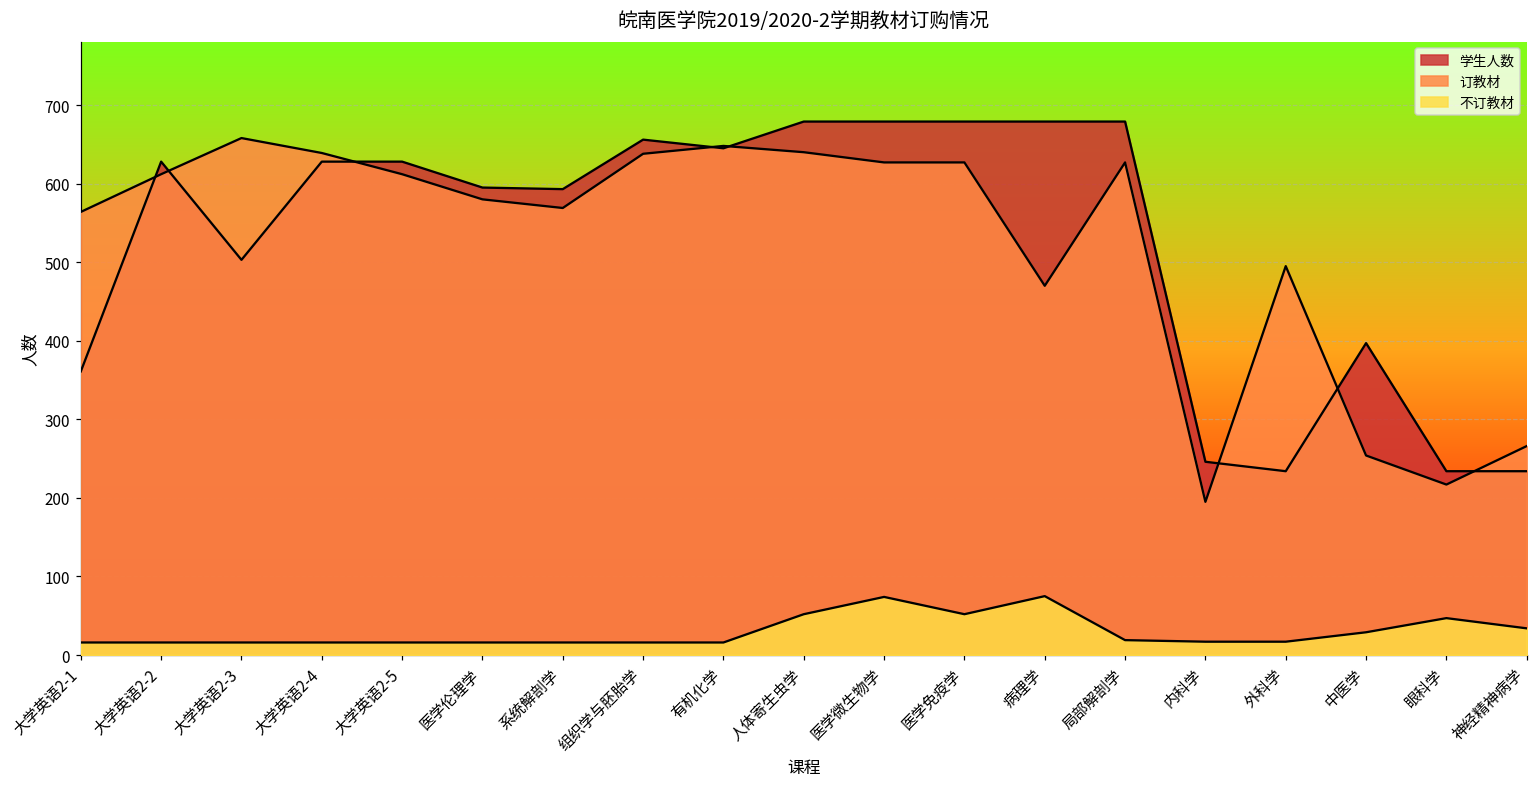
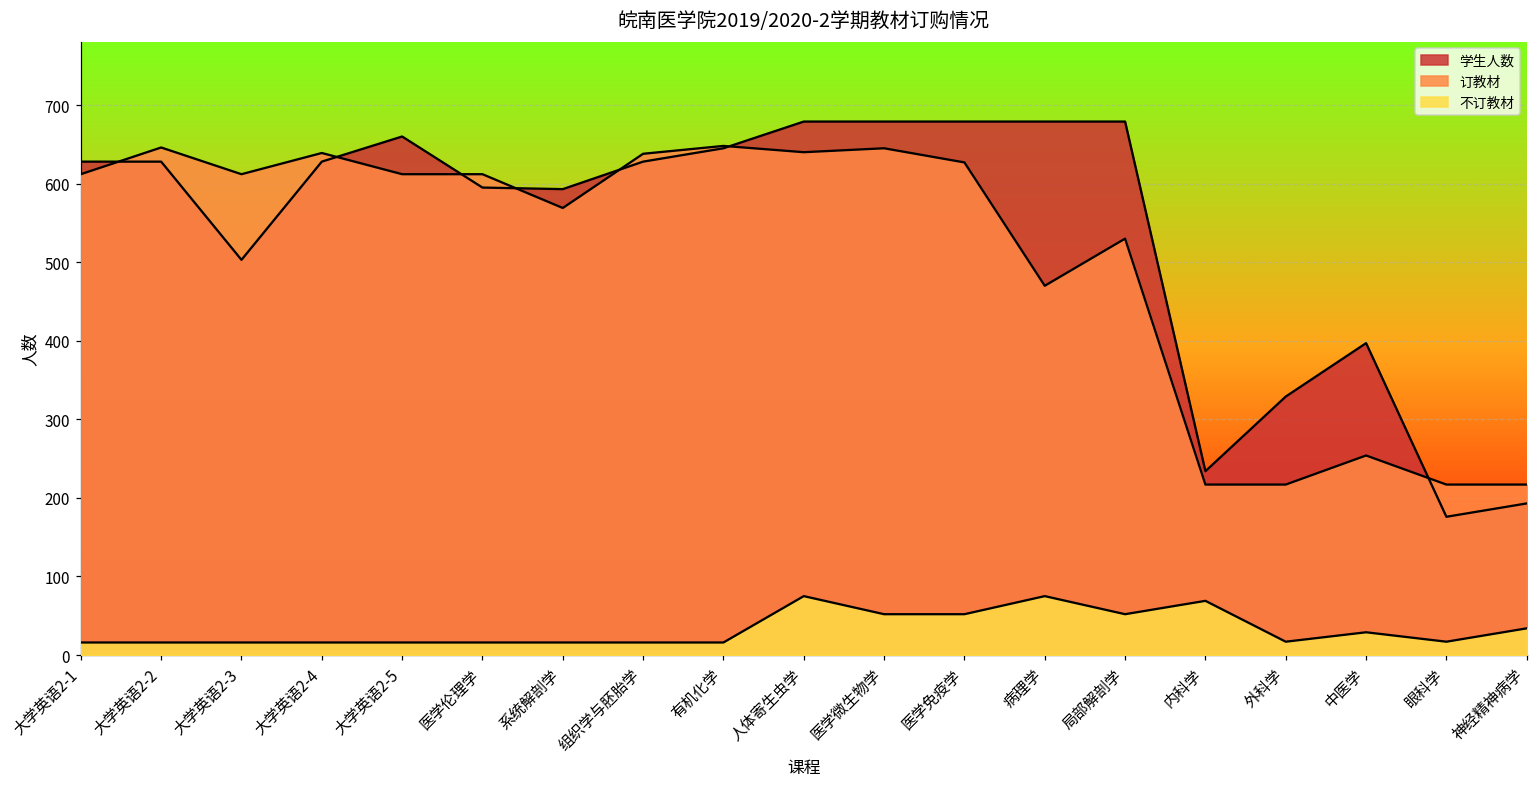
学生人数, 大学英语2-1: 360 -> 630
订教材, 大学英语2-1: 560 -> 610
订教材, 大学英语2-2: 610 -> 650
订教材, 大学英语2-3: 660 -> 610
学生人数, 大学英语2-5: 630 -> 660
订教材, 医学伦理学: 580 -> 610
学生人数, 组织学与胚胎学: 660 -> 630
不订教材, 人体寄生虫学: 50 -> 80
订教材, 医学微生物学: 630 -> 650
不订教材, 医学微生物学: 70 -> 50
订教材, 局部解剖学: 630 -> 530
不订教材, 局部解剖学: 20 -> 50
学生人数, 内科学: 250 -> 230
订教材, 内科学: 200 -> 220
不订教材, 内科学: 20 -> 70
学生人数, 外科学: 230 -> 330
订教材, 外科学: 500 -> 220
学生人数, 眼科学: 230 -> 180
不订教材, 眼科学: 50 -> 20
学生人数, 神经精神病学: 230 -> 190
订教材, 神经精神病学: 270 -> 220
